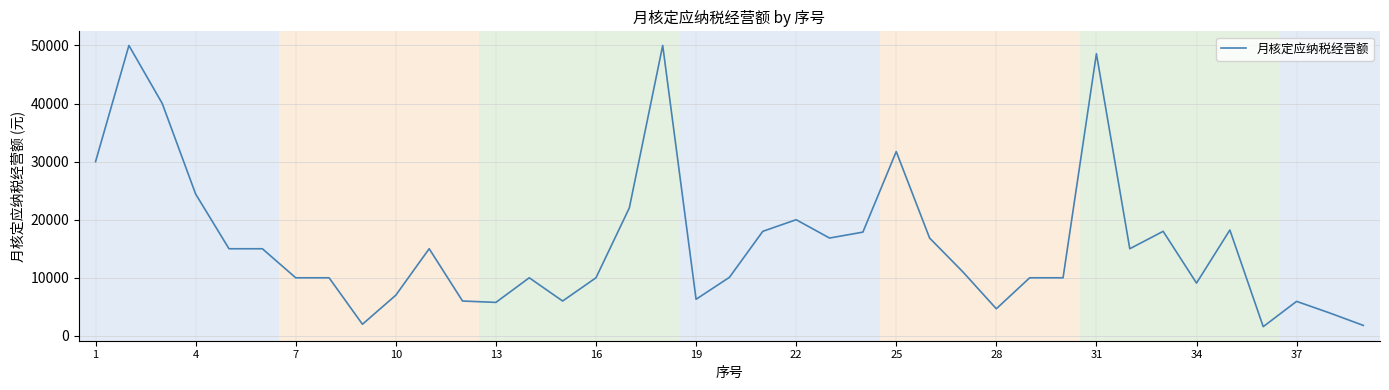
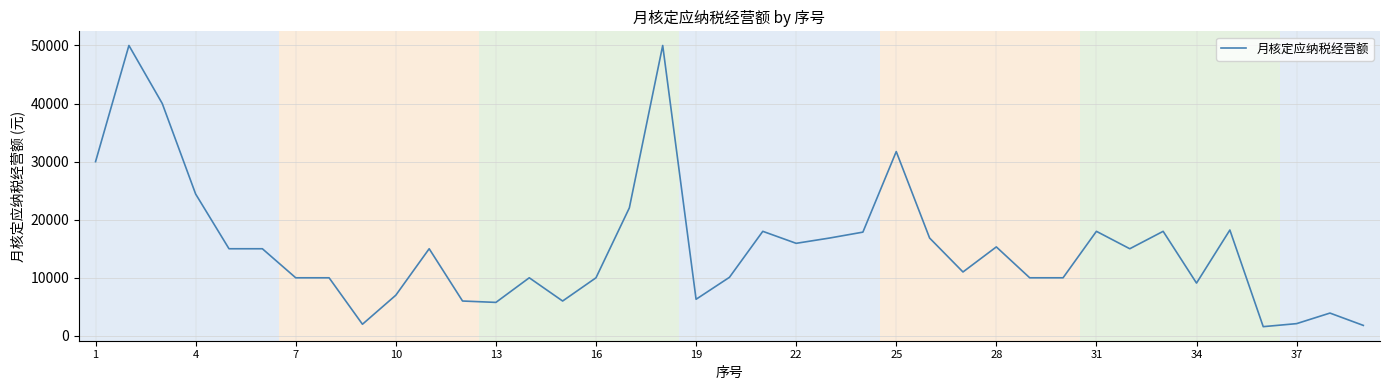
22: 20000 -> 16000
28: 5000 -> 15000
31: 49000 -> 18000
37: 6000 -> 2000
